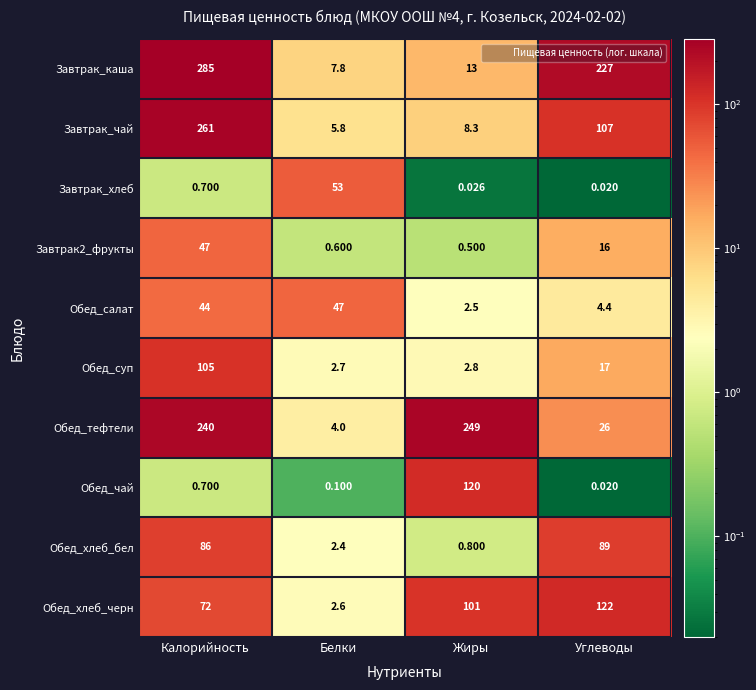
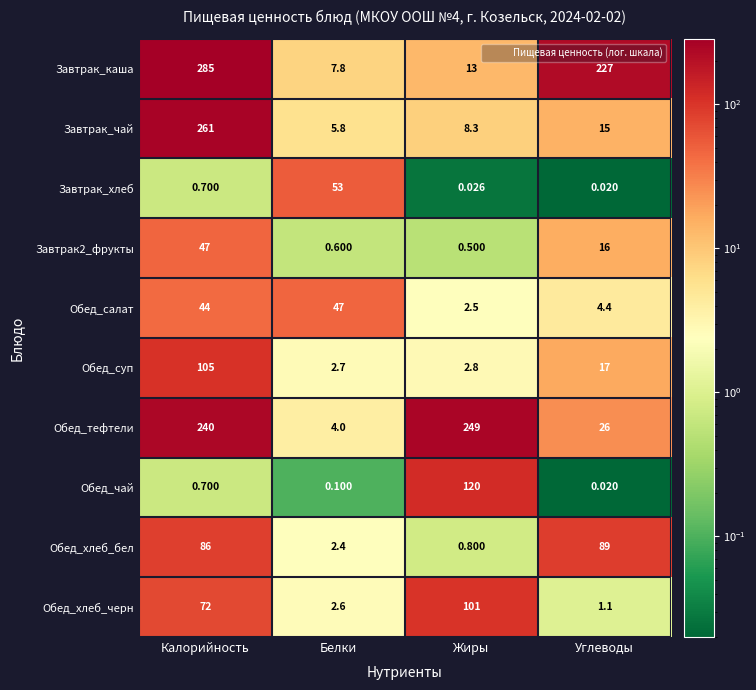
Завтрак_чай, Углеводы: 107 -> 15
Обед_хлеб_черн, Углеводы: 122 -> 1.1
